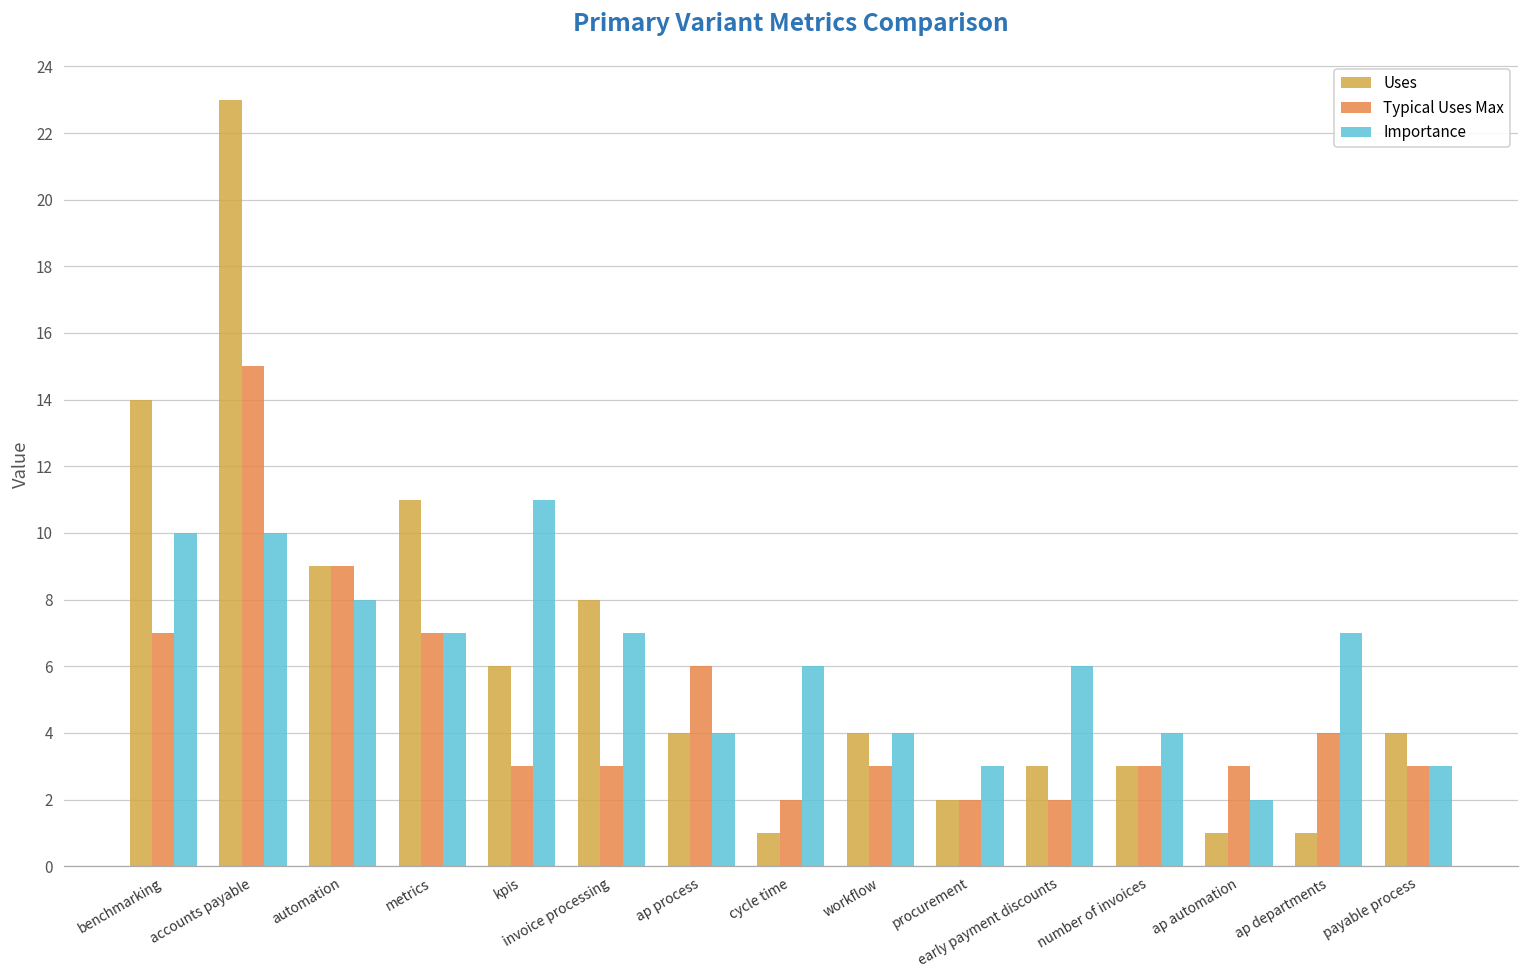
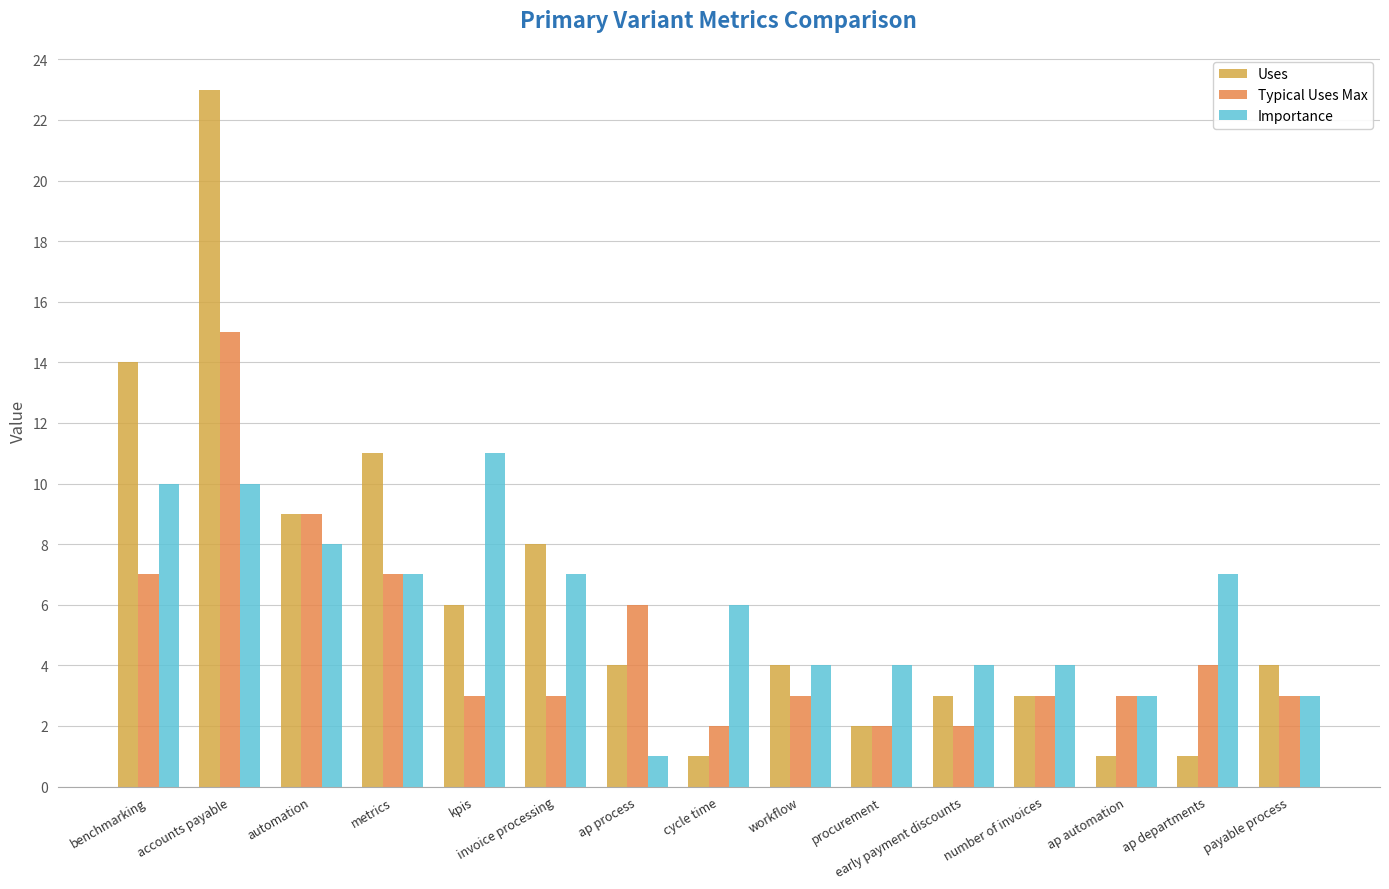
Importance, ap process: 4 -> 1
Importance, procurement: 3 -> 4
Importance, early payment discounts: 6 -> 4
Importance, ap automation: 2 -> 3
